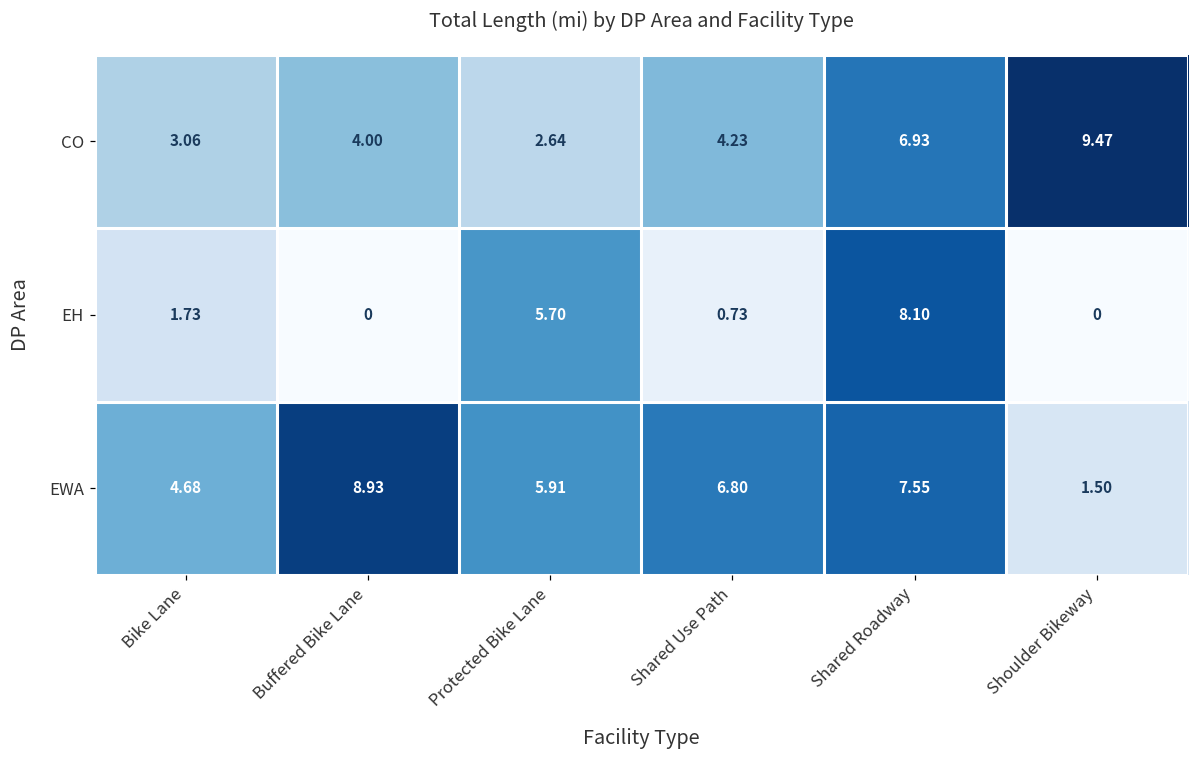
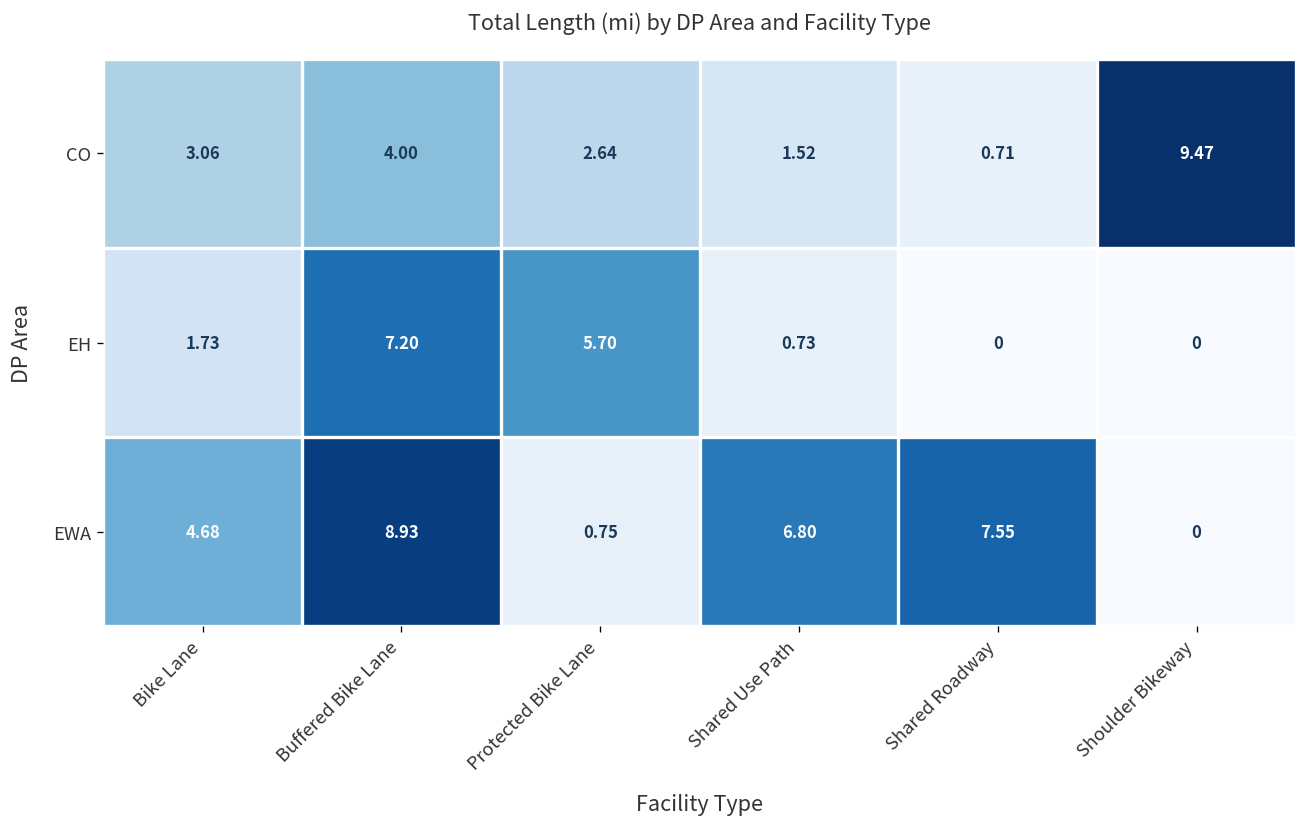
CO, Shared Use Path: 4.23 -> 1.52
CO, Shared Roadway: 6.93 -> 0.71
EH, Buffered Bike Lane: 0 -> 7.20
EH, Shared Roadway: 8.10 -> 0
EWA, Protected Bike Lane: 5.91 -> 0.75
EWA, Shoulder Bikeway: 1.50 -> 0
